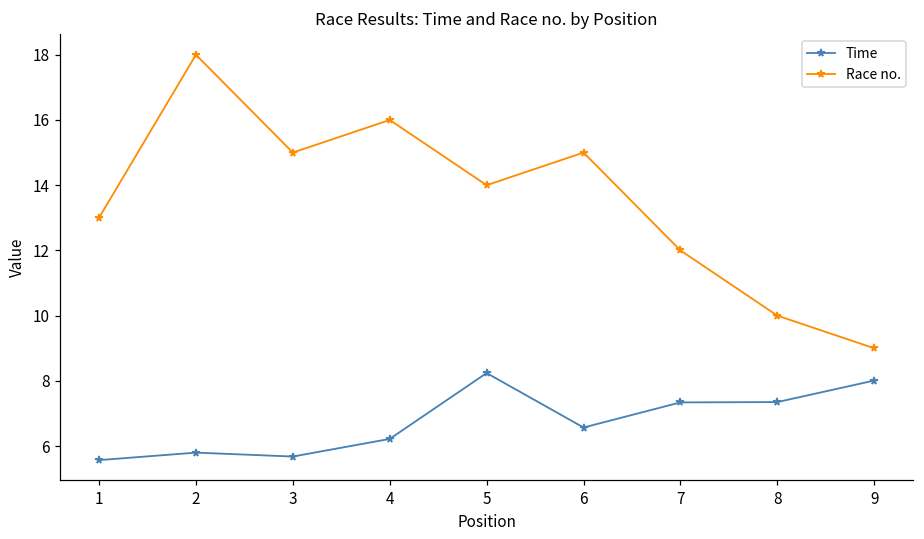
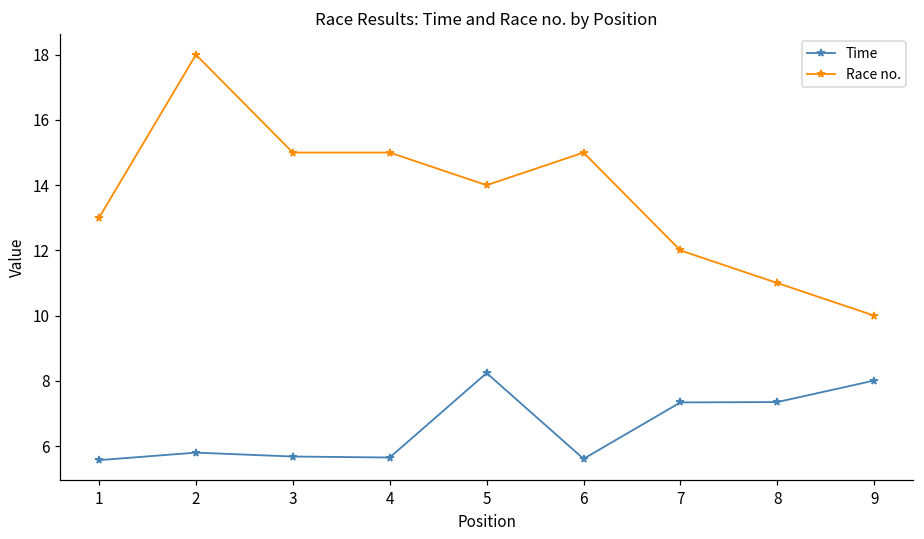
Time, 4: 6.2 -> 5.7
Race no., 4: 16 -> 15
Time, 6: 6.6 -> 5.6
Race no., 8: 10 -> 11
Race no., 9: 9 -> 10
